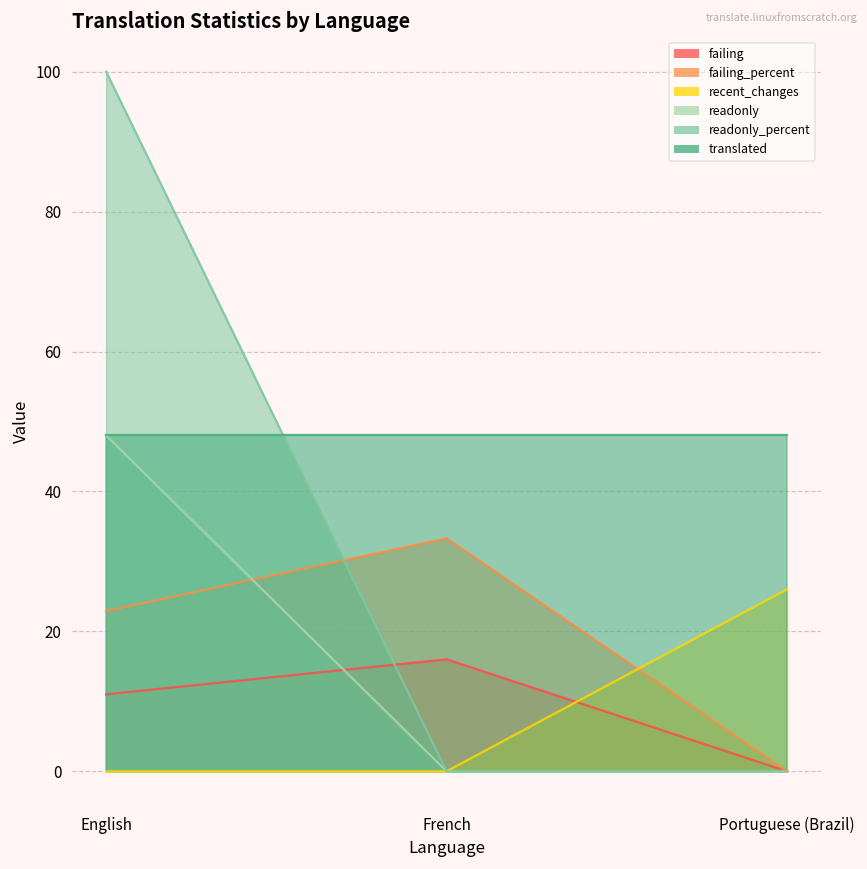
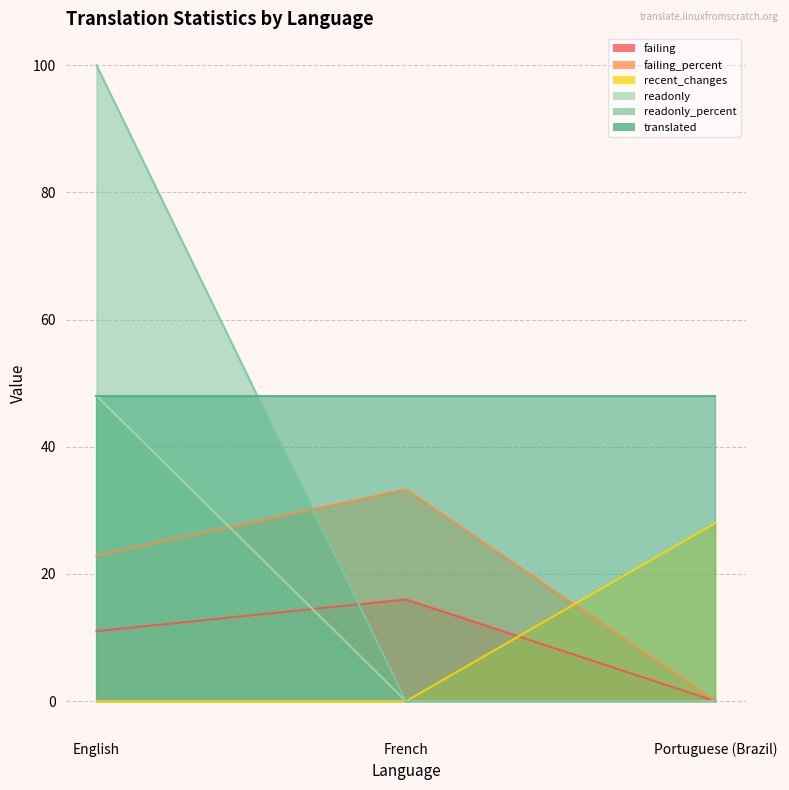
recent_changes, Portuguese (Brazil): 26 -> 28
